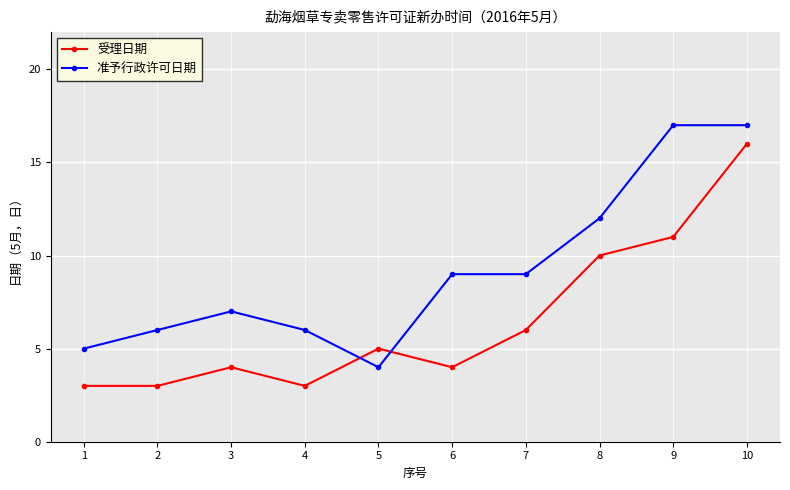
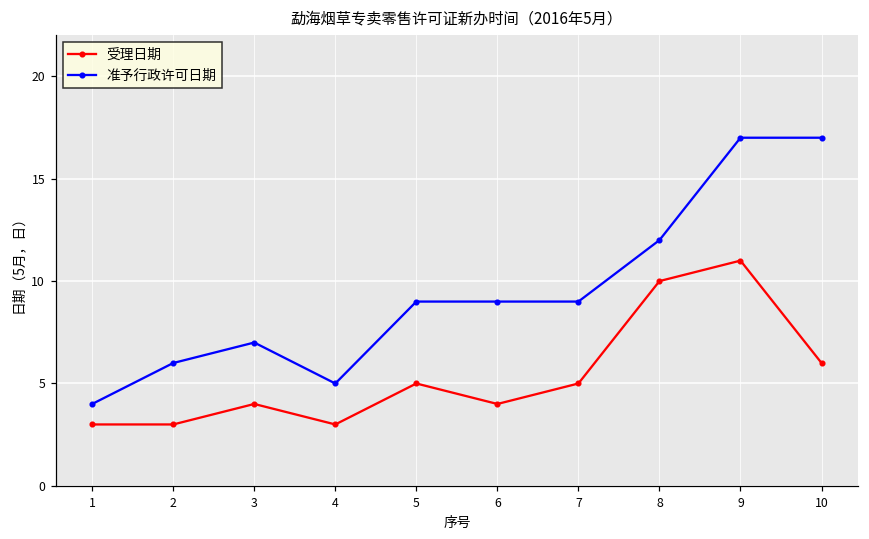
准予行政许可日期, 1: 5 -> 4
准予行政许可日期, 4: 6 -> 5
准予行政许可日期, 5: 4 -> 9
受理日期, 7: 6 -> 5
受理日期, 10: 16 -> 6
